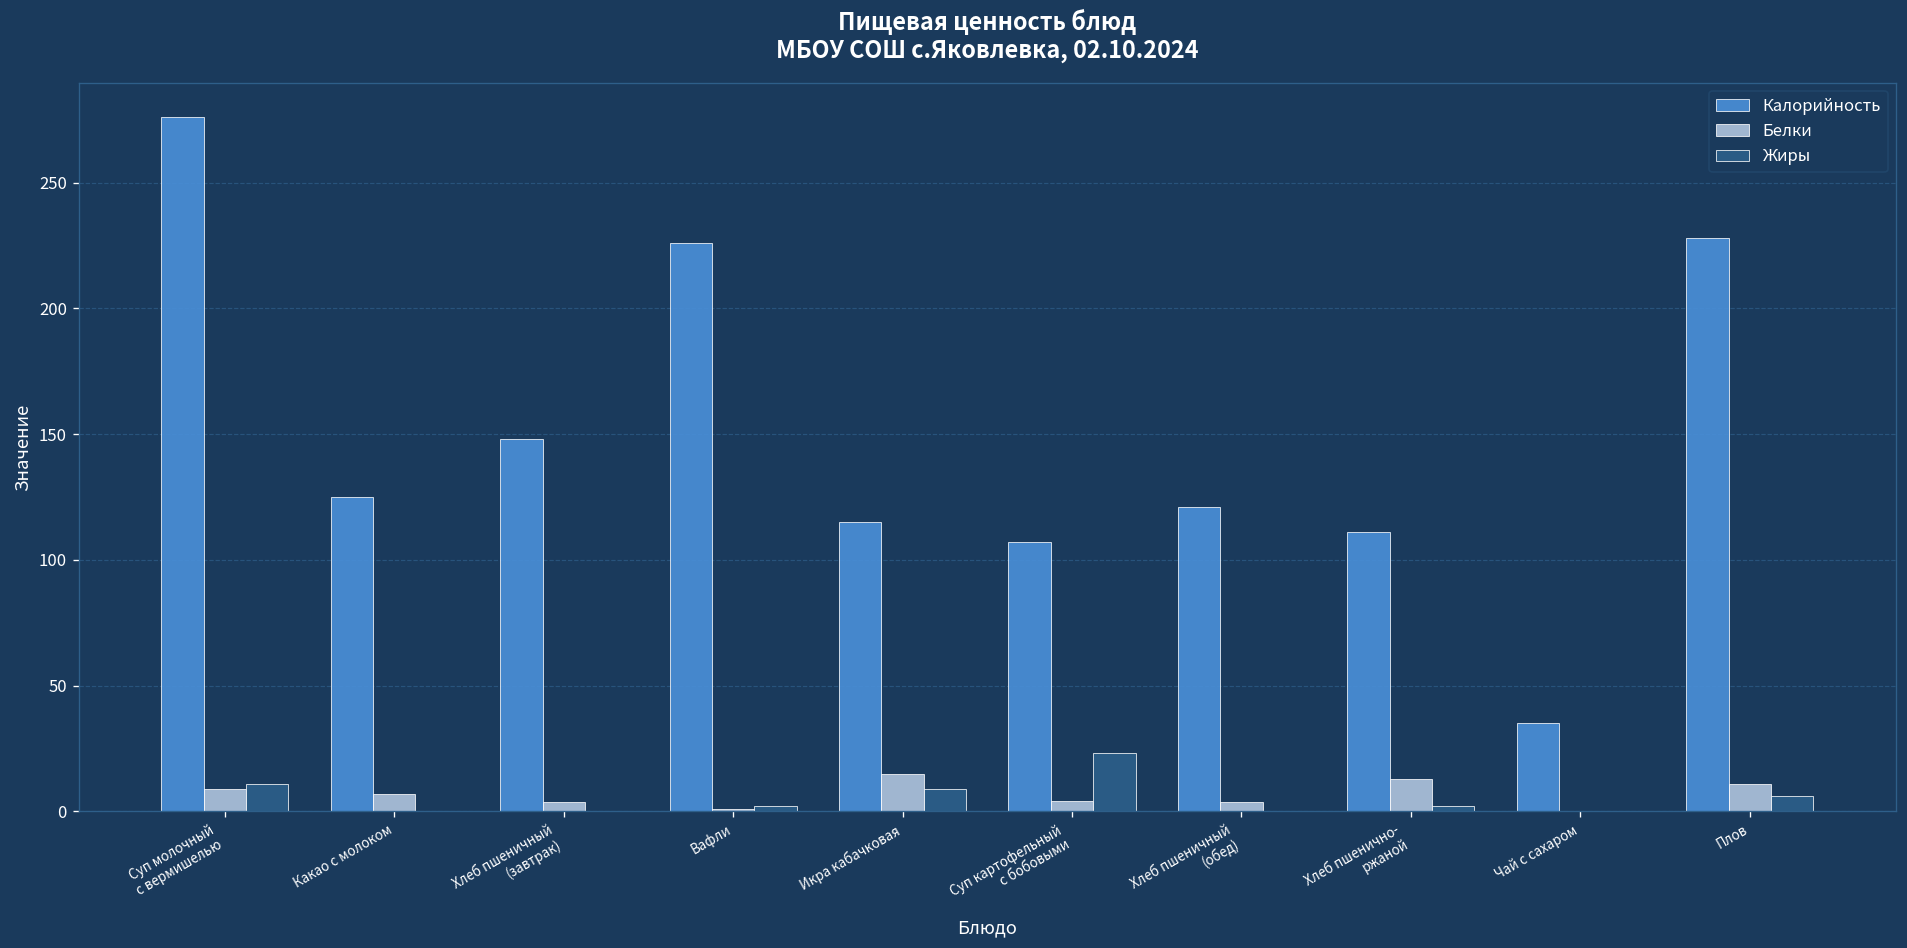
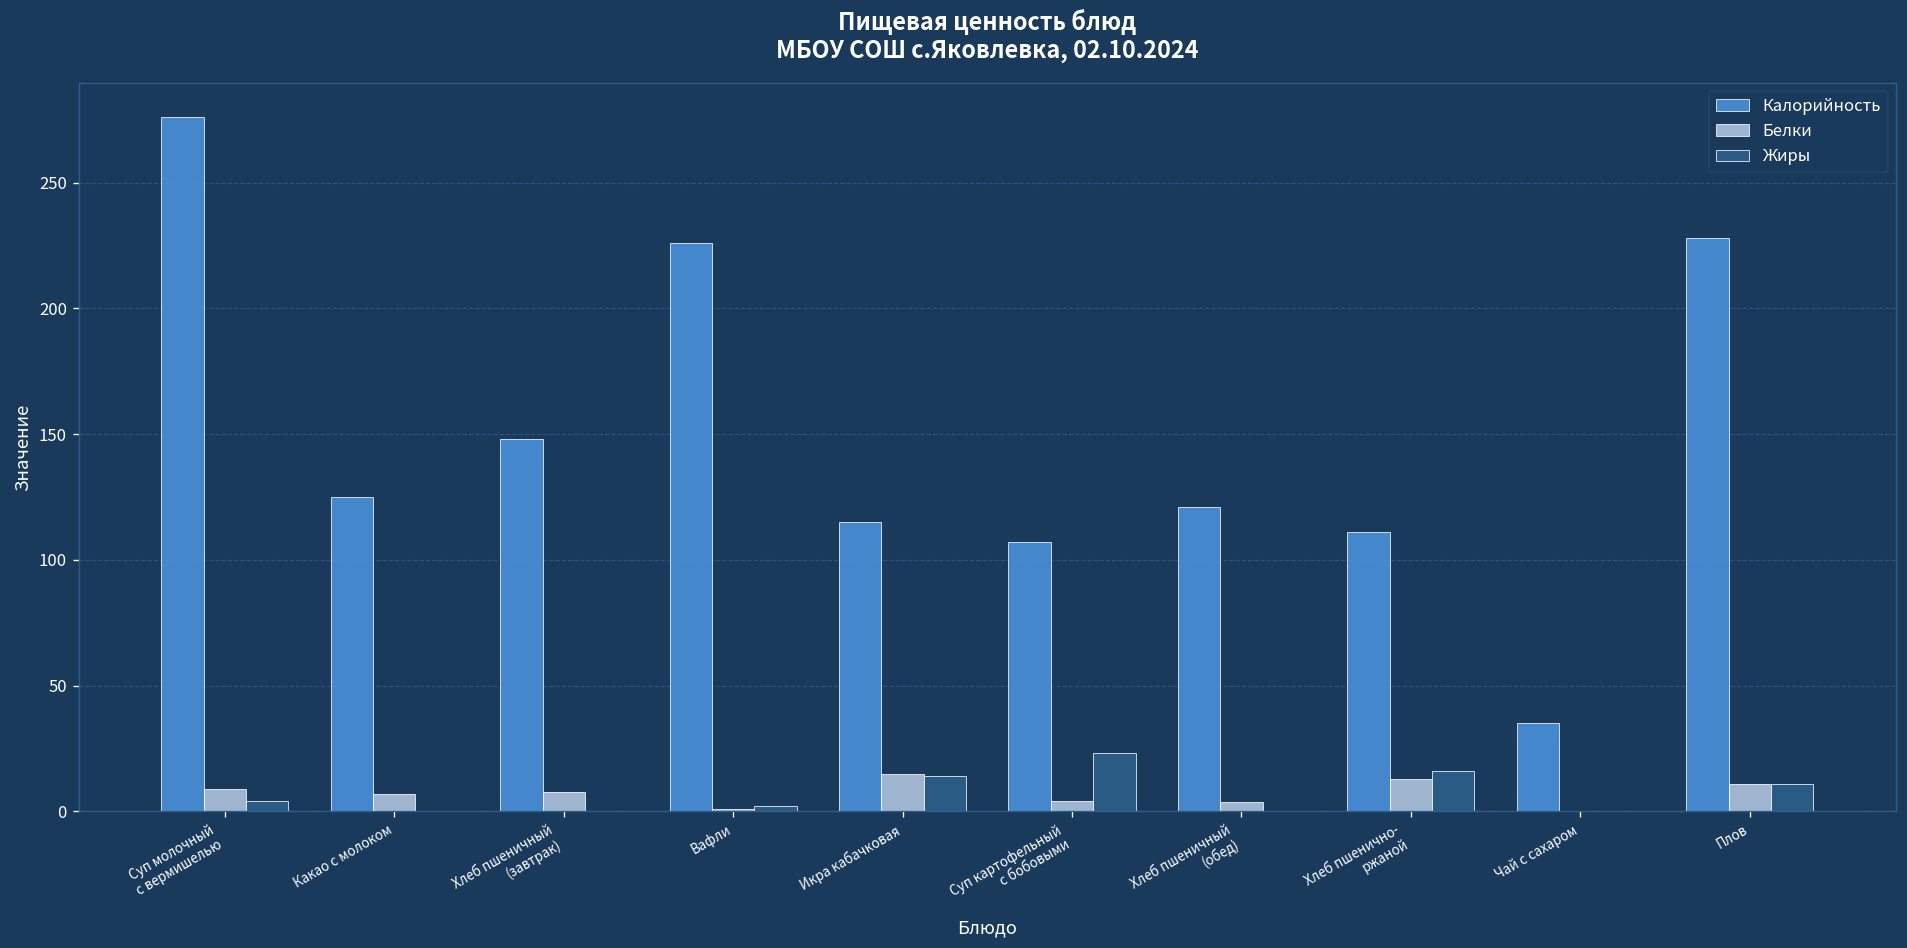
Жиры, Суп молочный с вермишелью: 11 -> 4
Белки, Хлеб пшеничный (завтрак): 4 -> 8
Жиры, Икра кабачковая: 9 -> 14
Жиры, Хлеб пшенично- ржаной: 2 -> 16
Жиры, Плов: 6 -> 11
